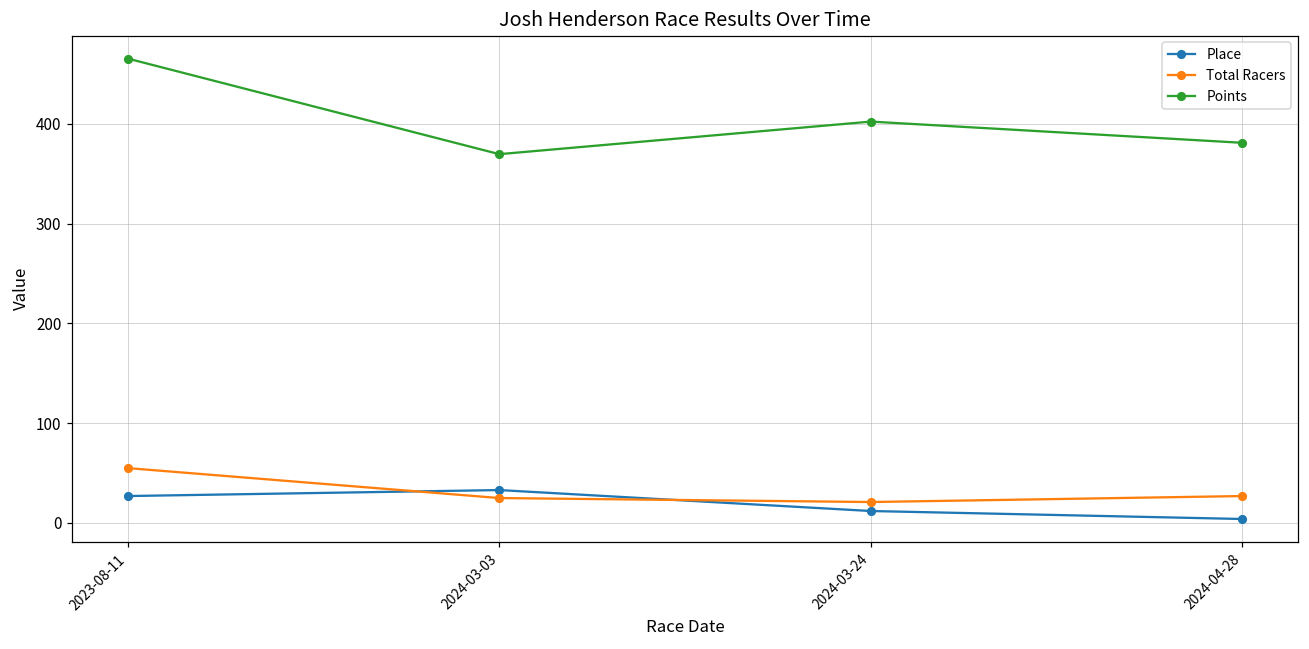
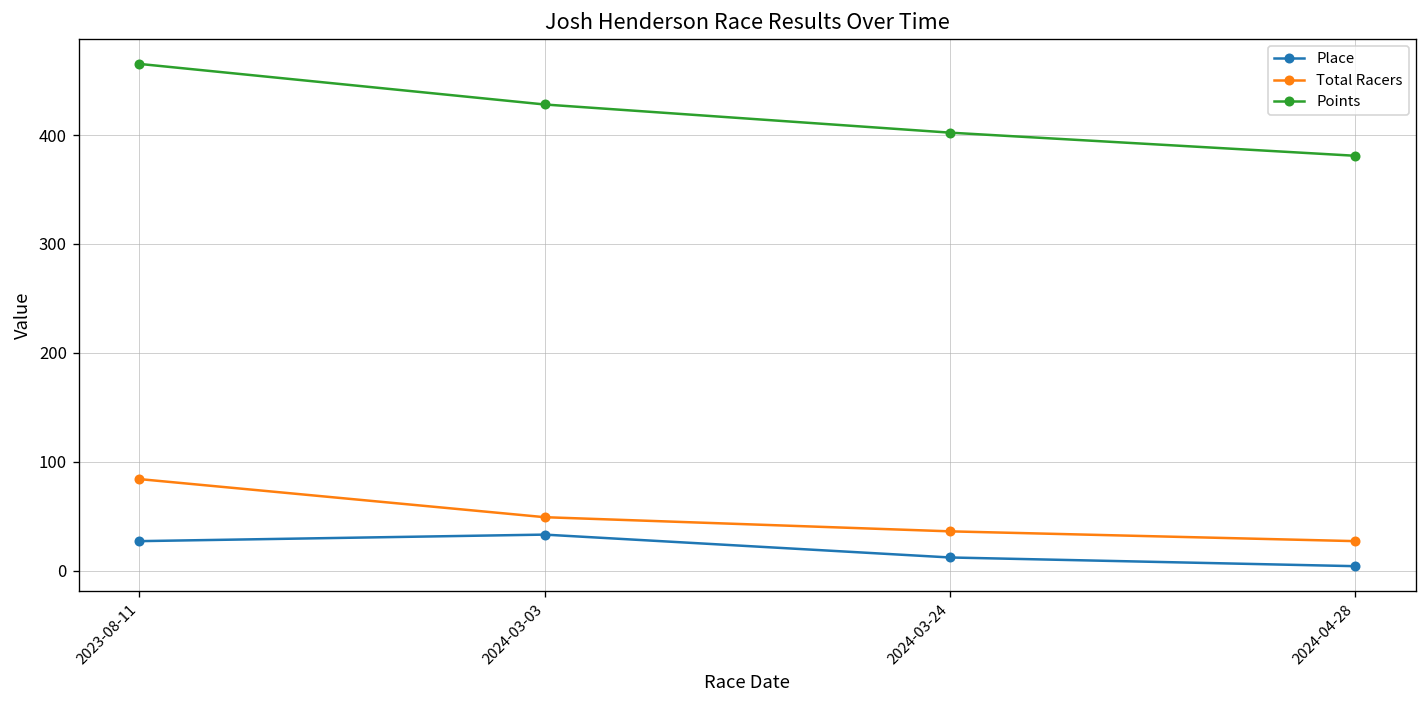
Total Racers, 2023-08-11: 60 -> 80
Total Racers, 2024-03-03: 30 -> 50
Points, 2024-03-03: 370 -> 430
Total Racers, 2024-03-24: 20 -> 40
